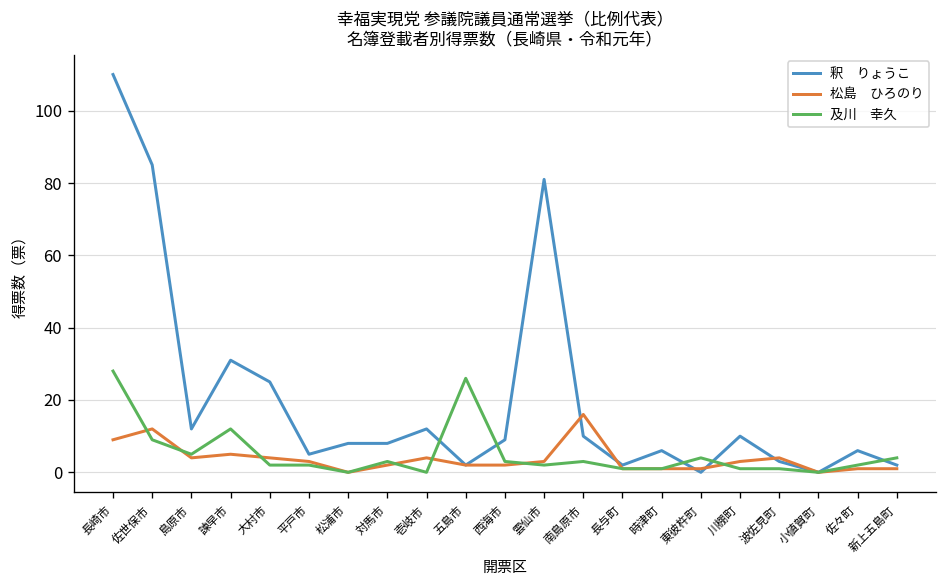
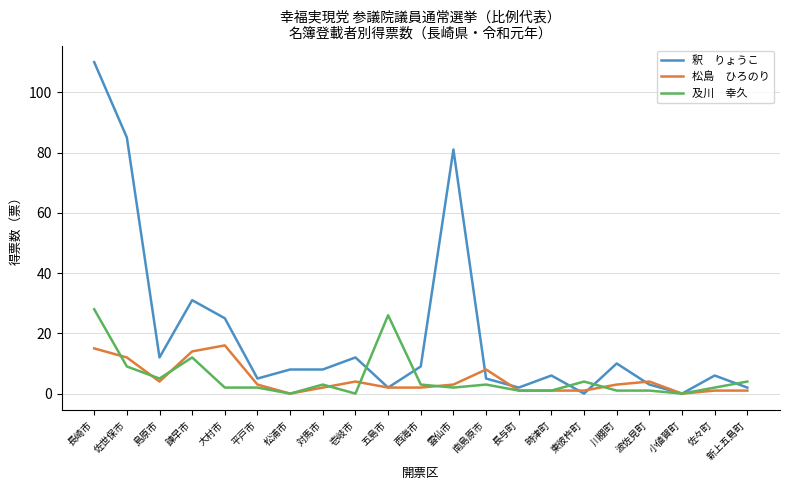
松島 ひろのり, 長崎市: 9 -> 15
松島 ひろのり, 諫早市: 5 -> 14
松島 ひろのり, 大村市: 4 -> 16
釈 りょうこ, 南島原市: 10 -> 5
松島 ひろのり, 南島原市: 16 -> 8
